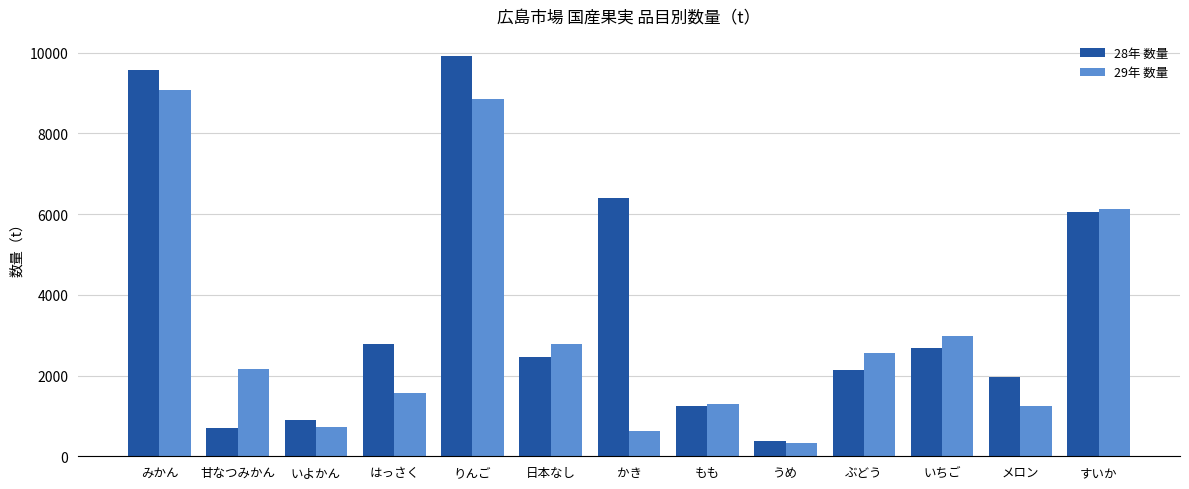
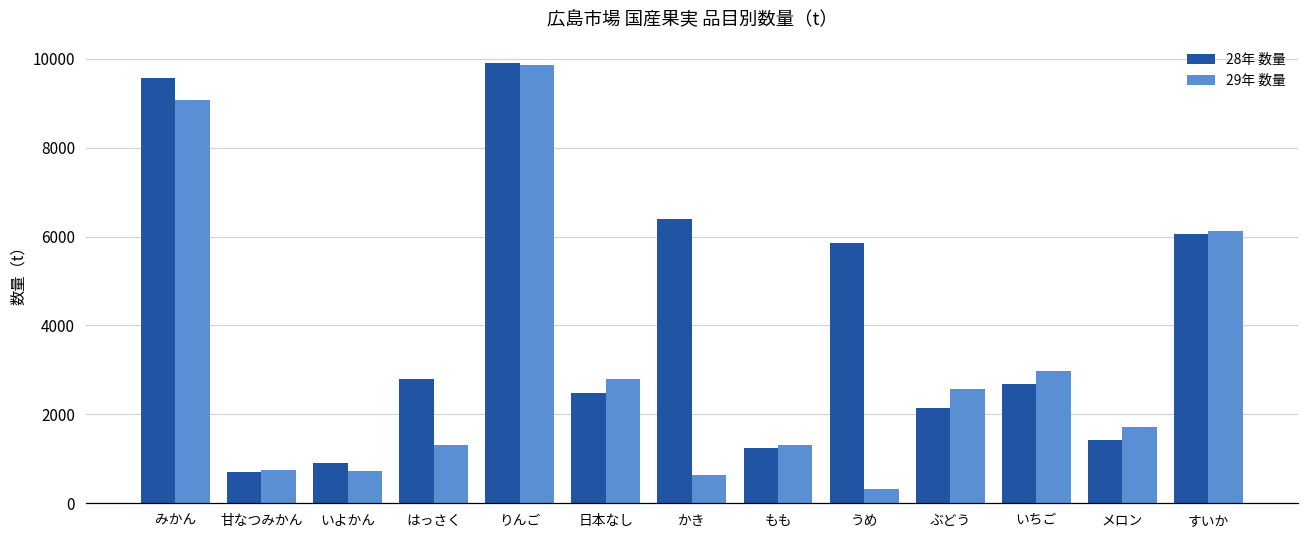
29年 数量, 甘なつみかん: 2200 -> 700
29年 数量, はっさく: 1600 -> 1300
29年 数量, りんご: 8800 -> 9900
28年 数量, うめ: 400 -> 5900
28年 数量, メロン: 2000 -> 1400
29年 数量, メロン: 1200 -> 1700
